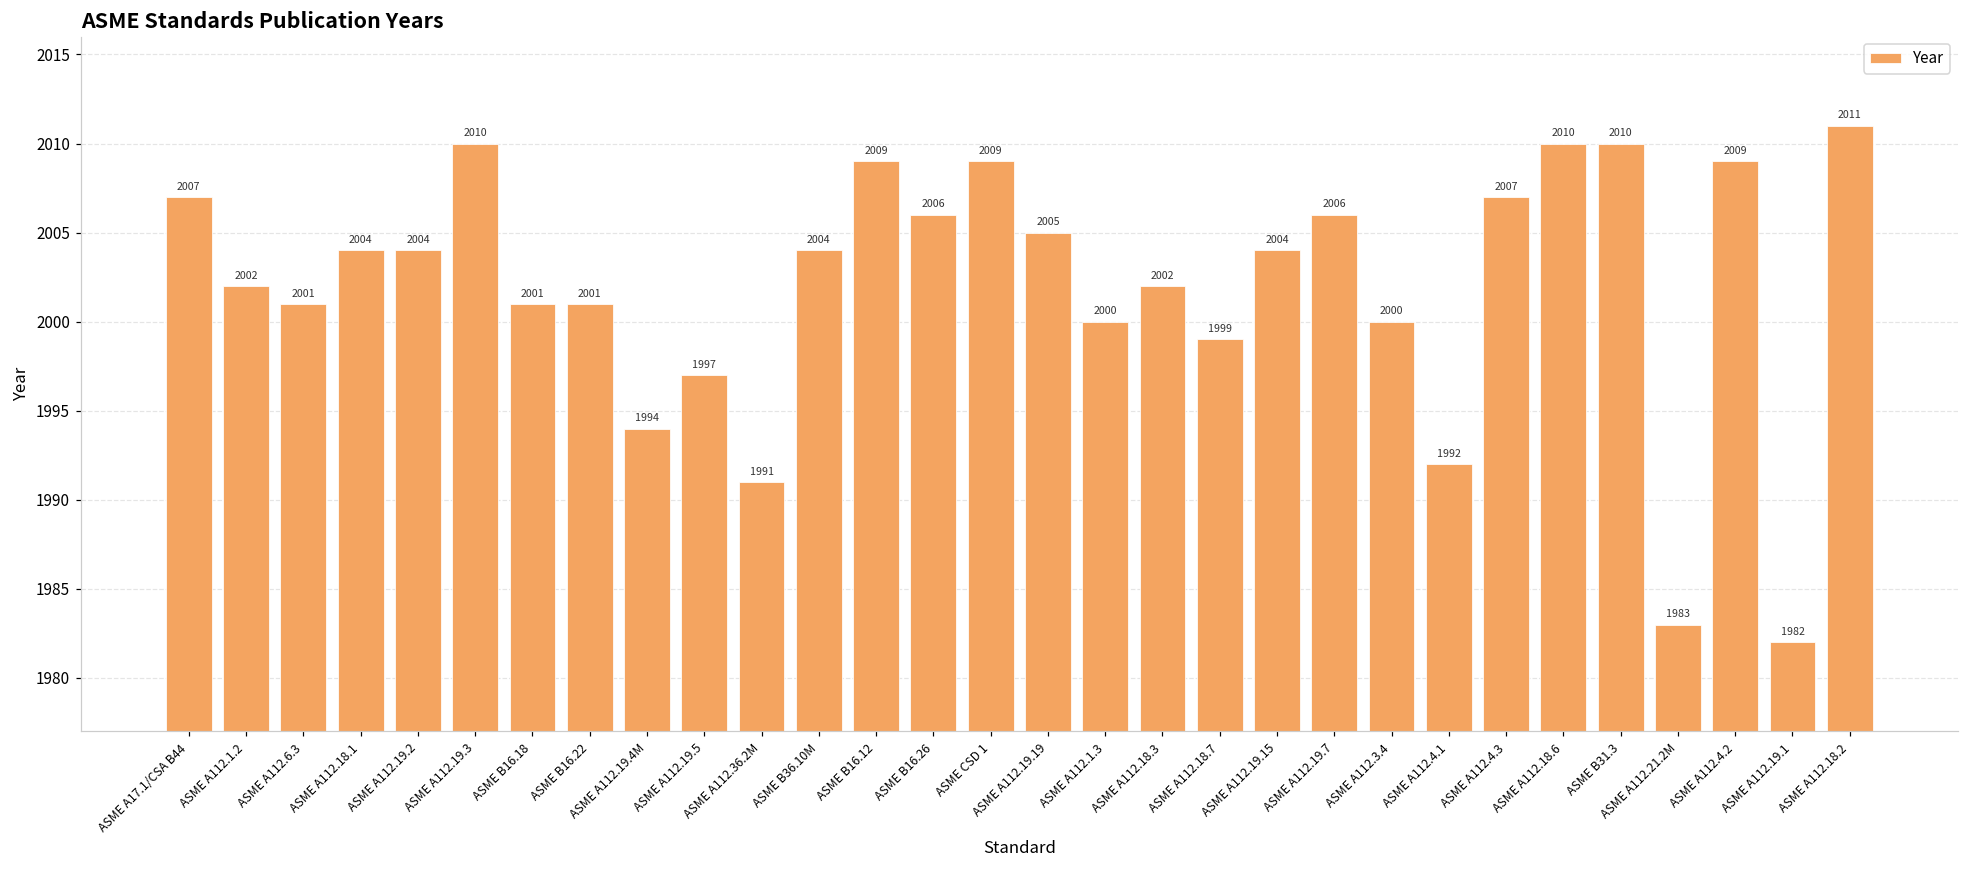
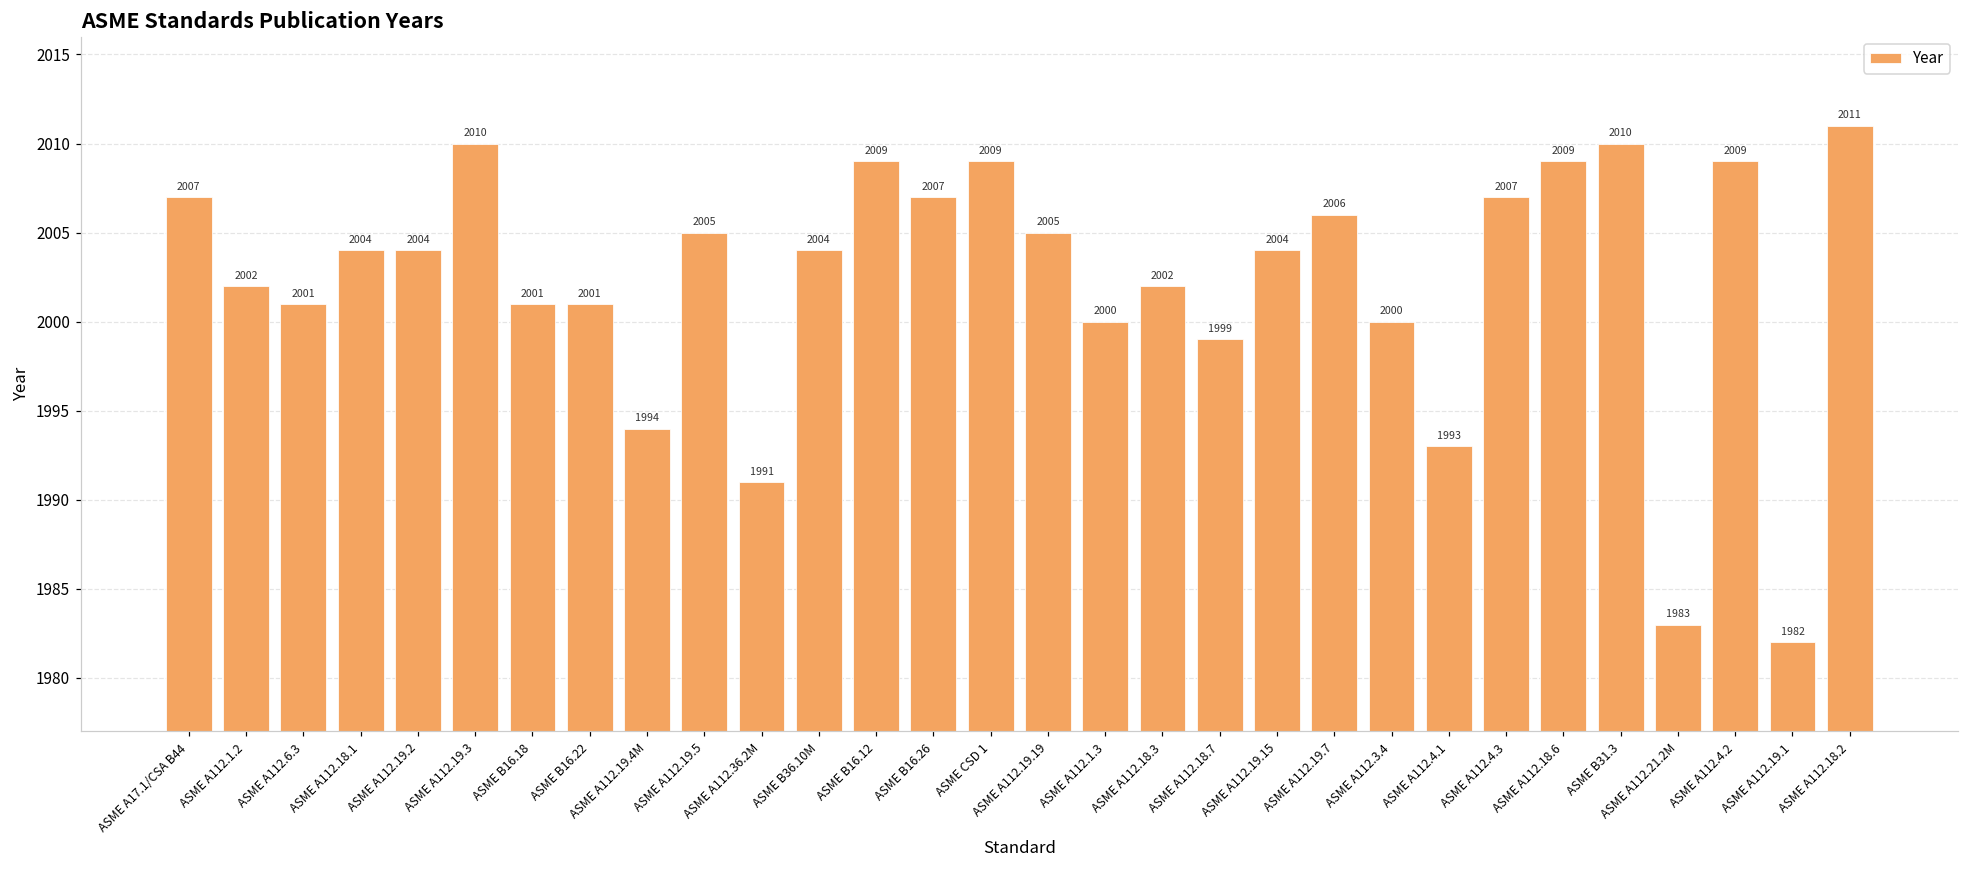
ASME A112.19.5: 1997 -> 2005
ASME B16.26: 2006 -> 2007
ASME A112.4.1: 1992 -> 1993
ASME A112.18.6: 2010 -> 2009
